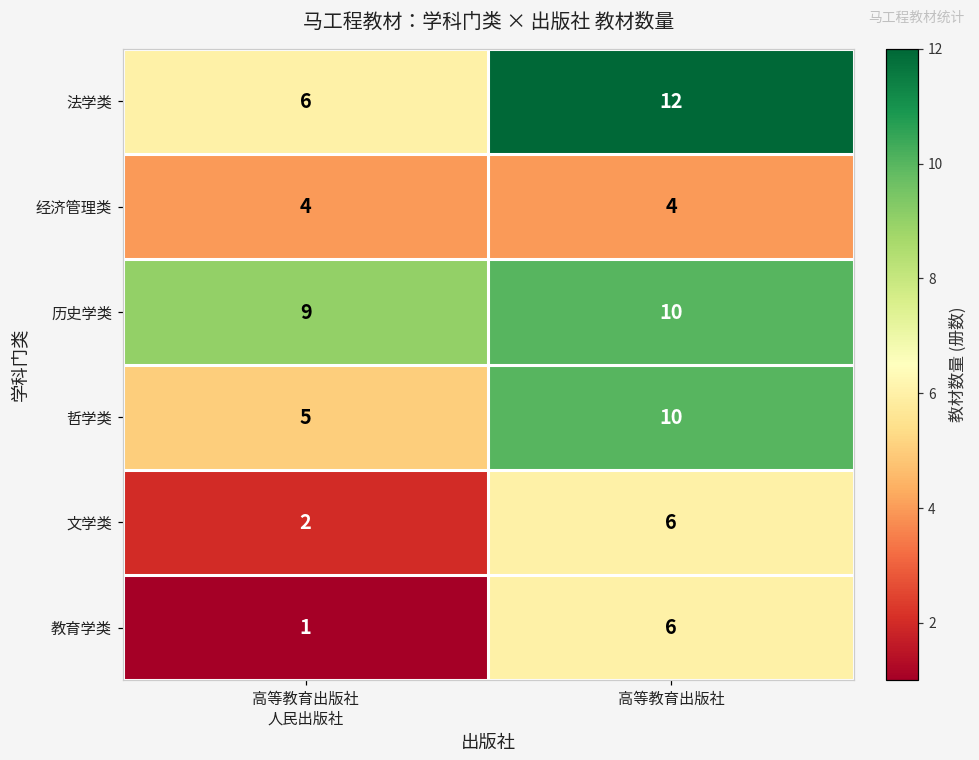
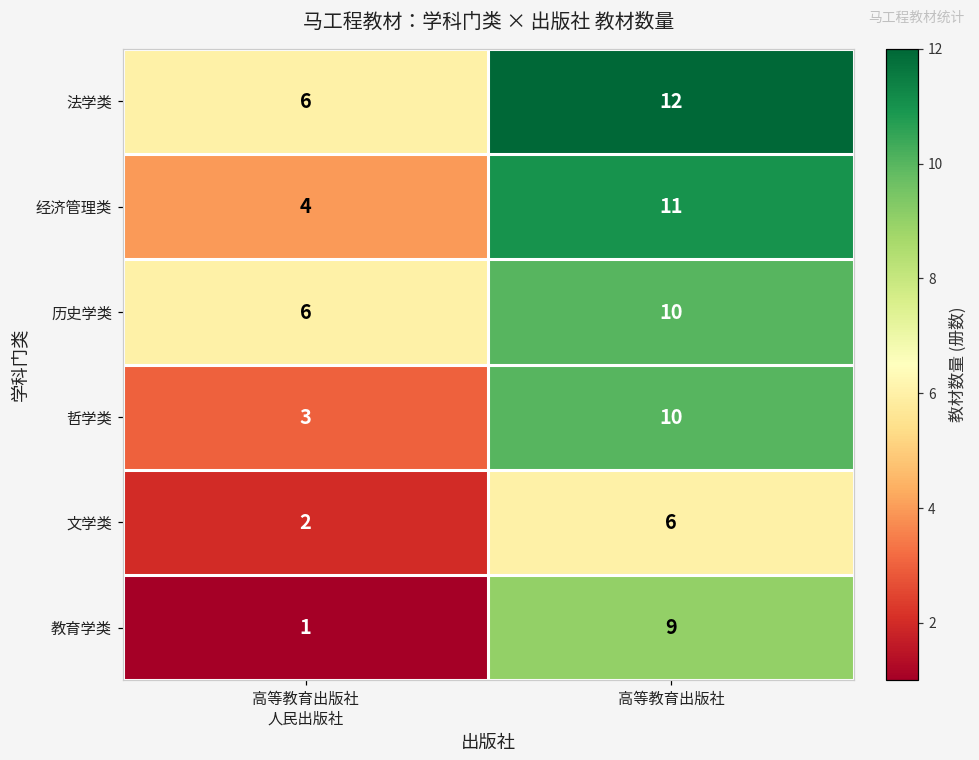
经济管理类, 高等教育出版社: 4 -> 11
历史学类, 高等教育出版社 人民出版社: 9 -> 6
哲学类, 高等教育出版社 人民出版社: 5 -> 3
教育学类, 高等教育出版社: 6 -> 9
